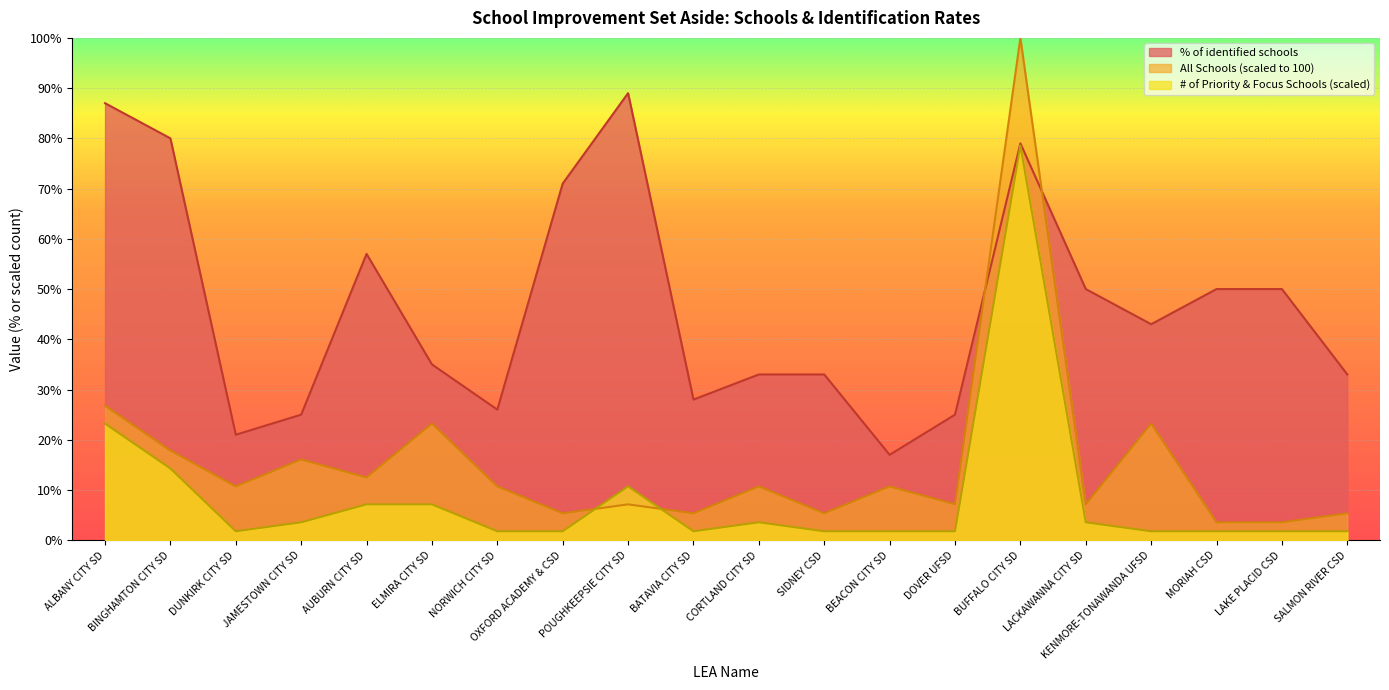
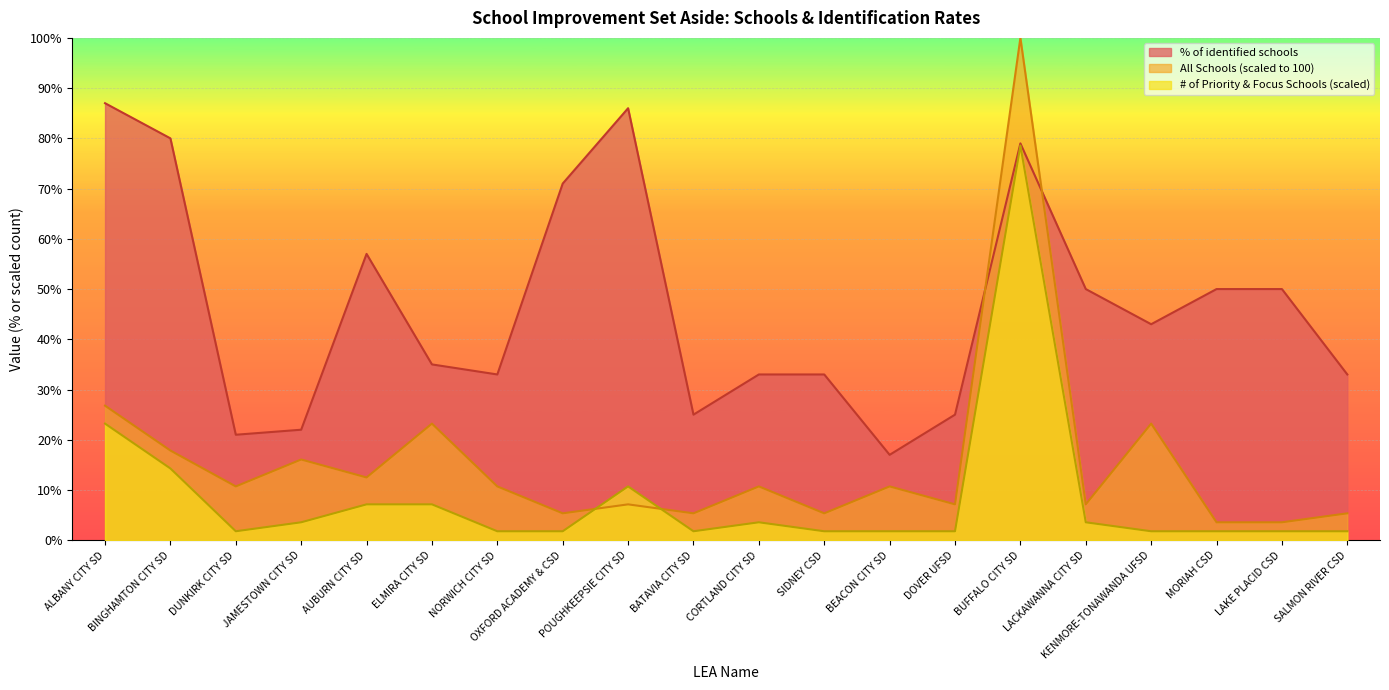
% of identified schools, JAMESTOWN CITY SD: 25% -> 22%
% of identified schools, NORWICH CITY SD: 26% -> 33%
% of identified schools, POUGHKEEPSIE CITY SD: 89% -> 86%
% of identified schools, BATAVIA CITY SD: 28% -> 25%
